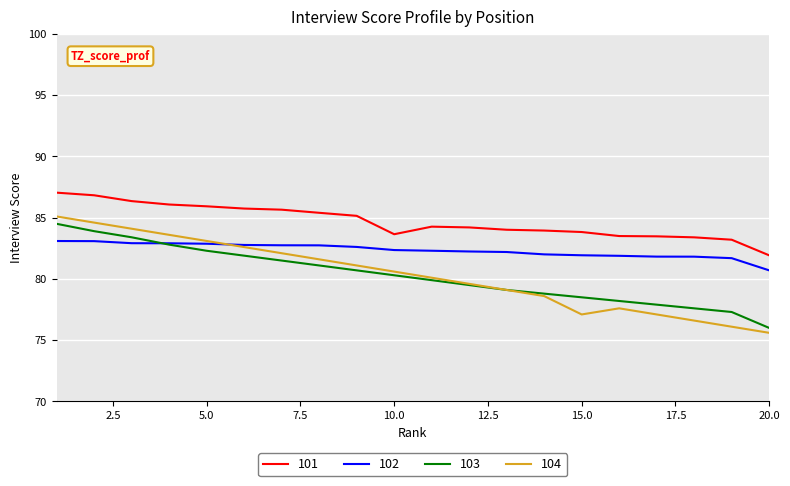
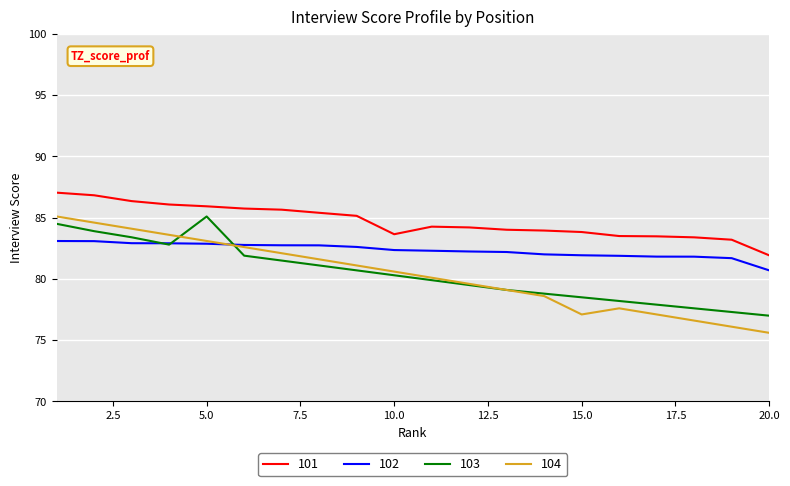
103, 5.0: 82.3 -> 85.1
103, 20.0: 76 -> 77
